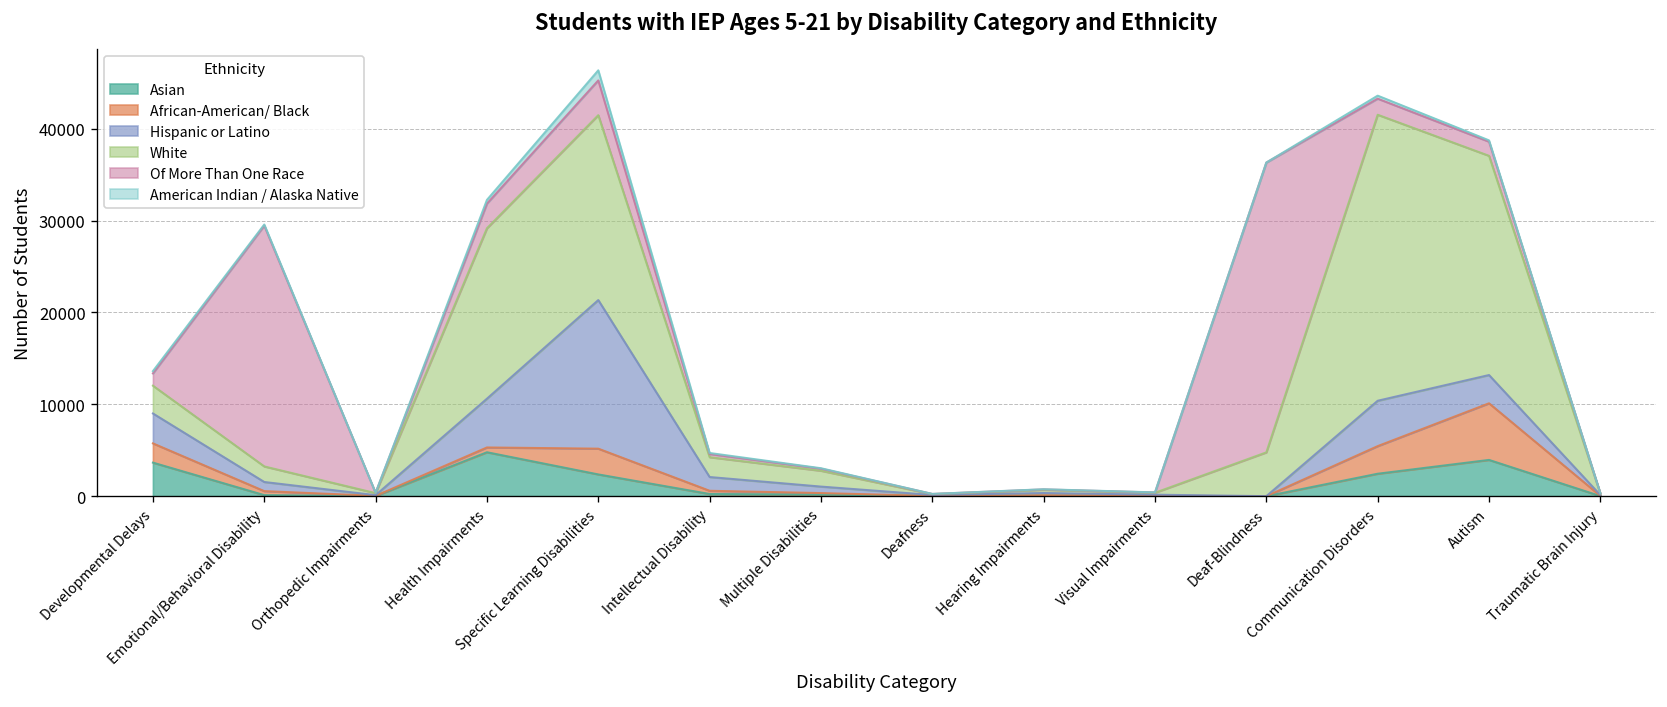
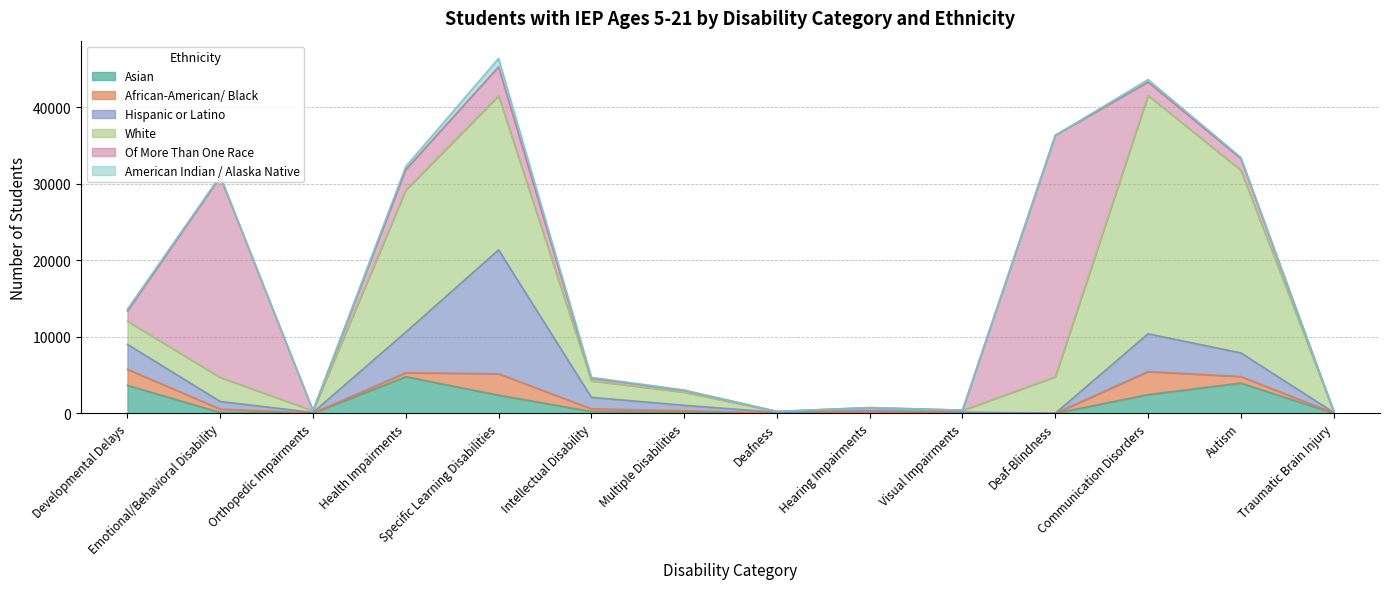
White, Emotional/Behavioral Disability: 2000 -> 3000
African-American/ Black, Autism: 6000 -> 1000
